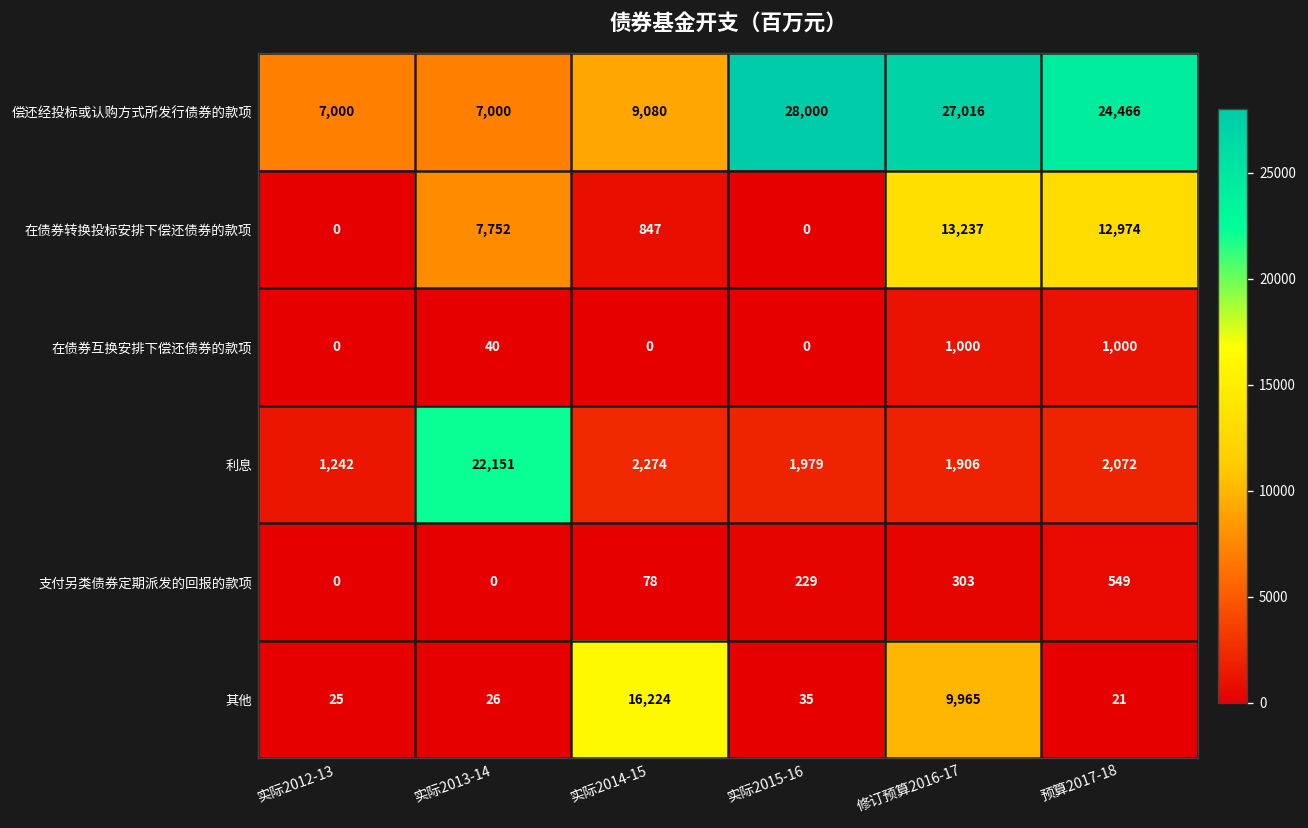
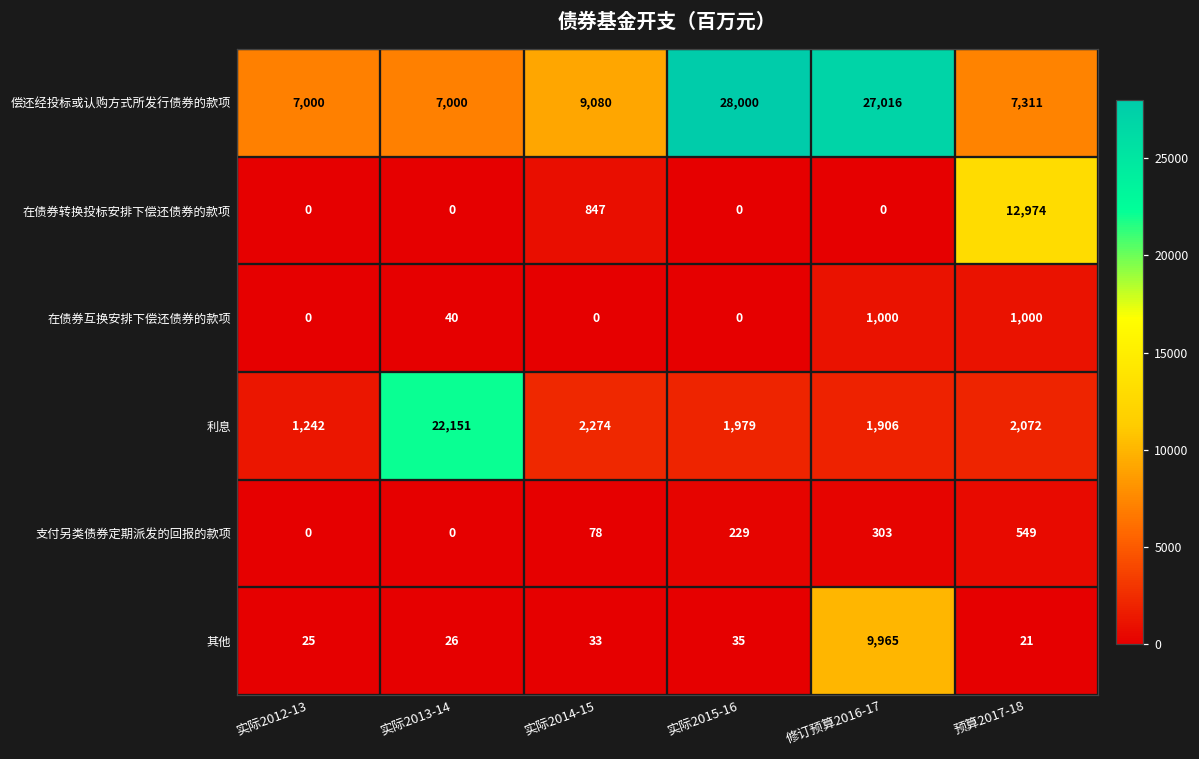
偿还经投标或认购方式所发行债券的款项, 预算2017-18: 24,466 -> 7,311
在债券转换投标安排下偿还债券的款项, 实际2013-14: 7,752 -> 0
在债券转换投标安排下偿还债券的款项, 修订预算2016-17: 13,237 -> 0
其他, 实际2014-15: 16,224 -> 33
